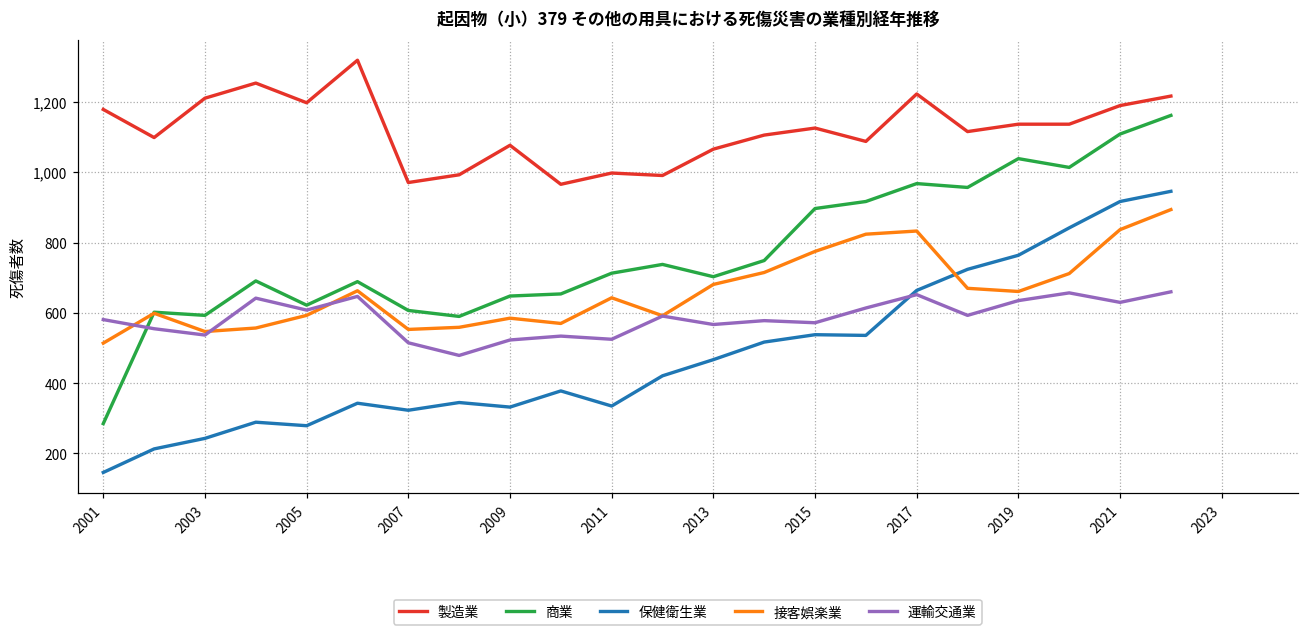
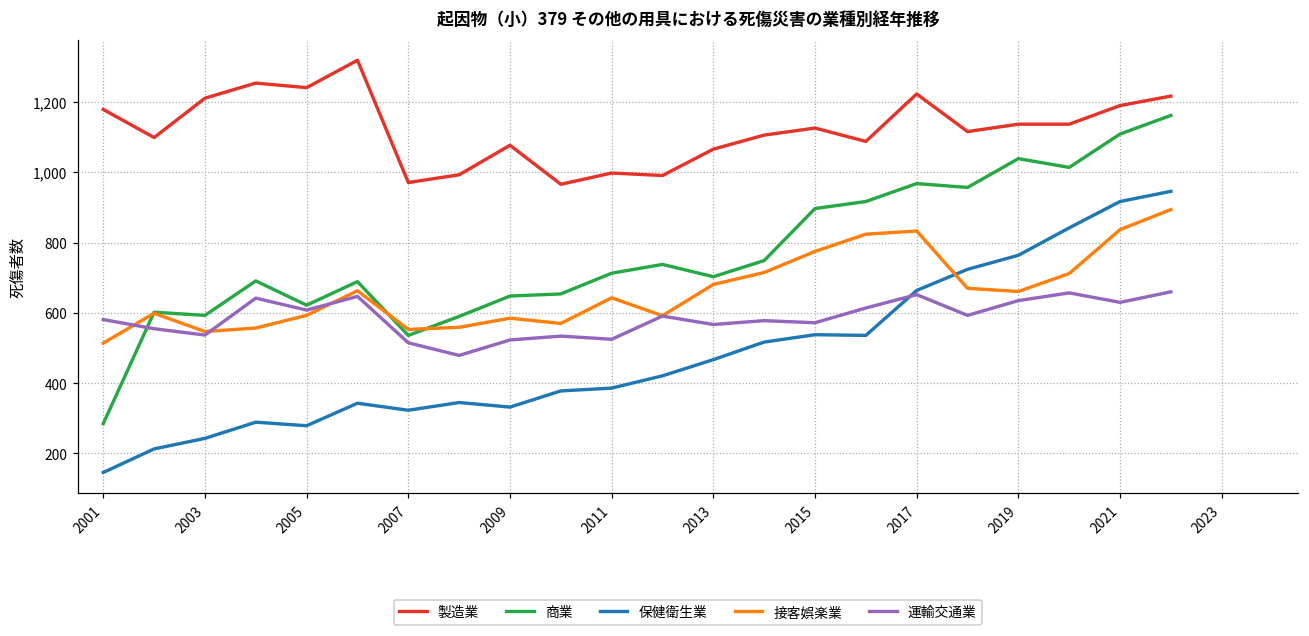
製造業, 2005: 1,200 -> 1,240
商業, 2007: 610 -> 540
保健衛生業, 2011: 340 -> 390
